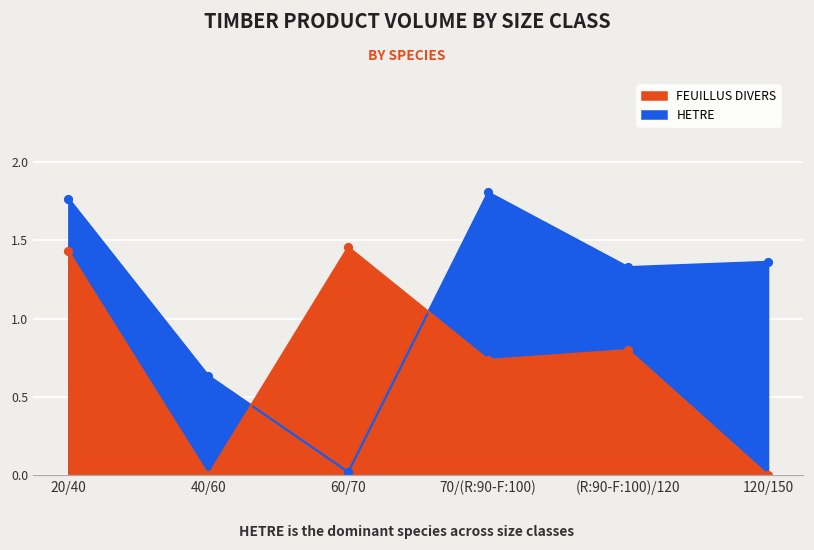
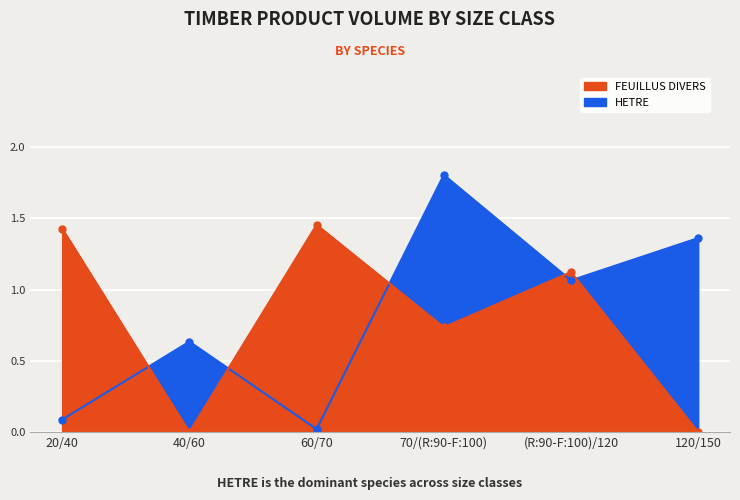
HETRE, 20/40: 1.77 -> 0.09
HETRE, (R:90-F:100)/120: 1.33 -> 1.07
FEUILLUS DIVERS, (R:90-F:100)/120: 0.80 -> 1.12
